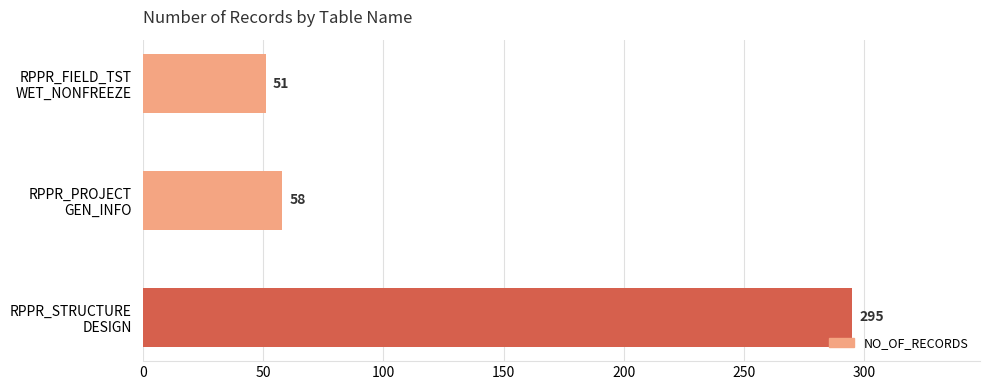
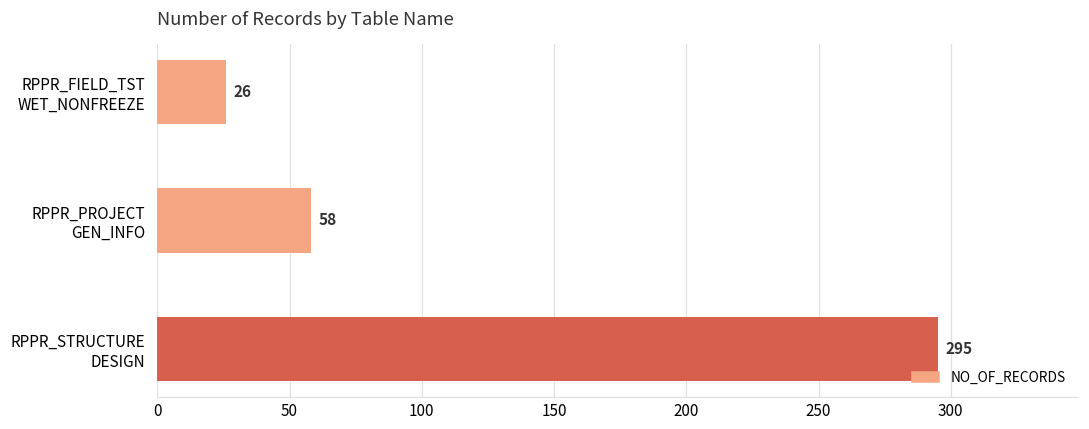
RPPR_FIELD_TST WET_NONFREEZE: 51 -> 26
